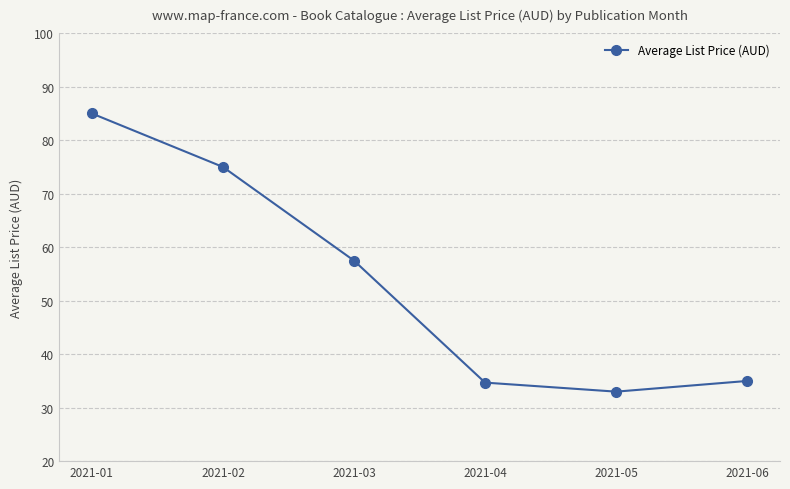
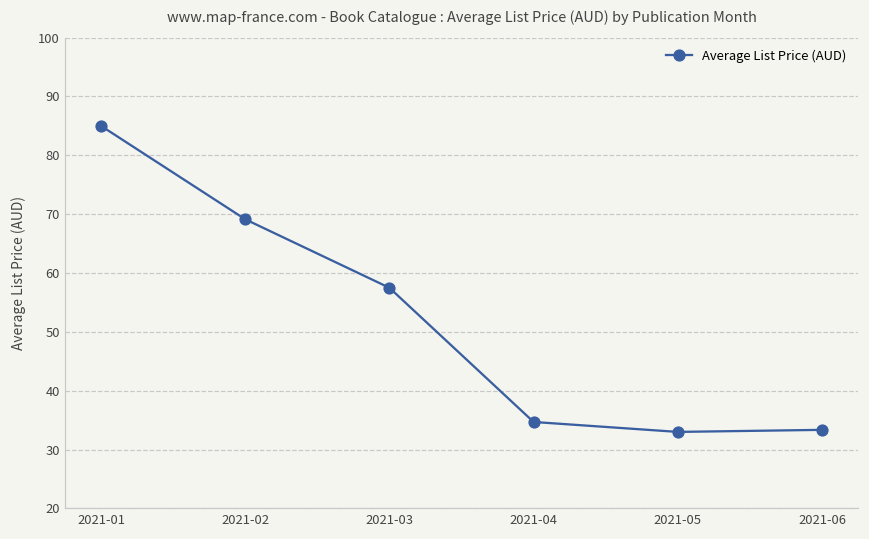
2021-02: 75 -> 69
2021-06: 35 -> 33
